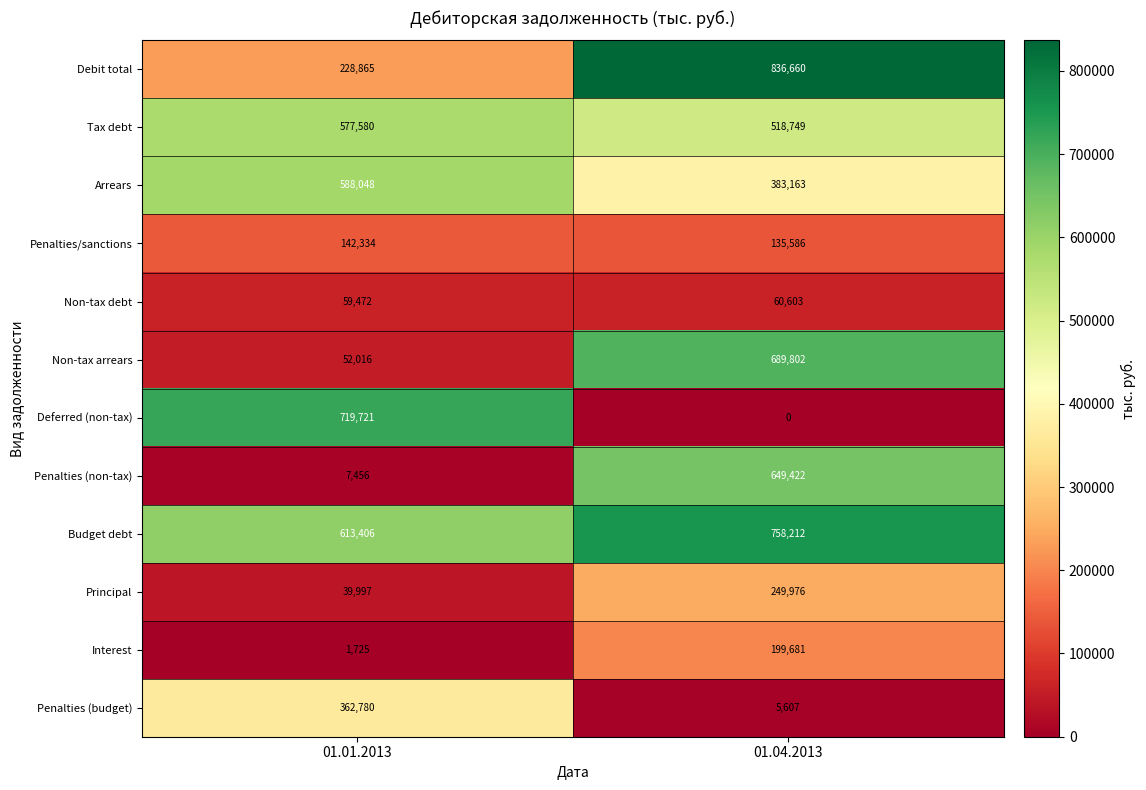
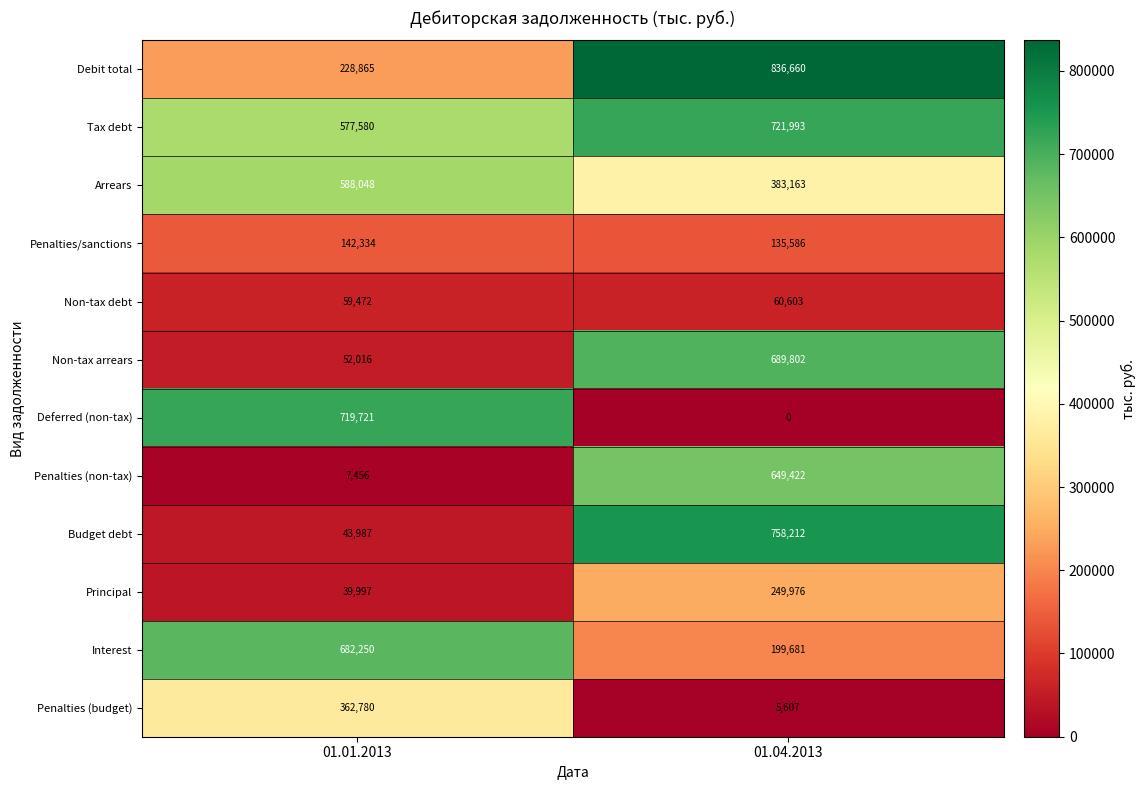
Tax debt, 01.04.2013: 518,749 -> 721,993
Budget debt, 01.01.2013: 613,406 -> 43,987
Interest, 01.01.2013: 1,725 -> 682,250
